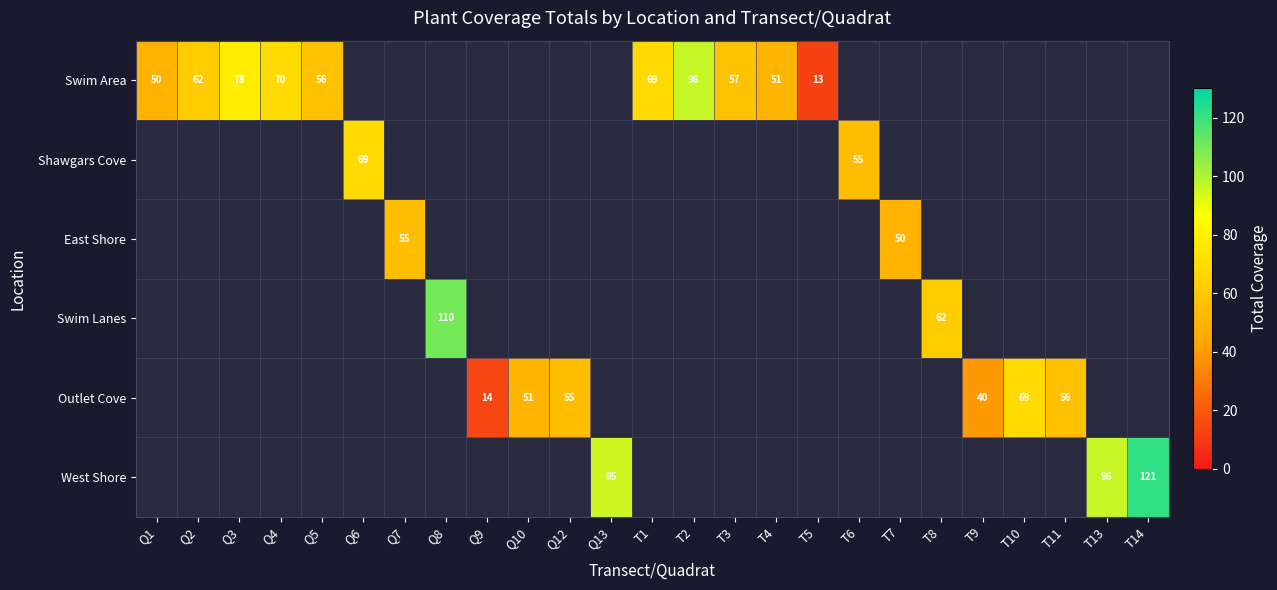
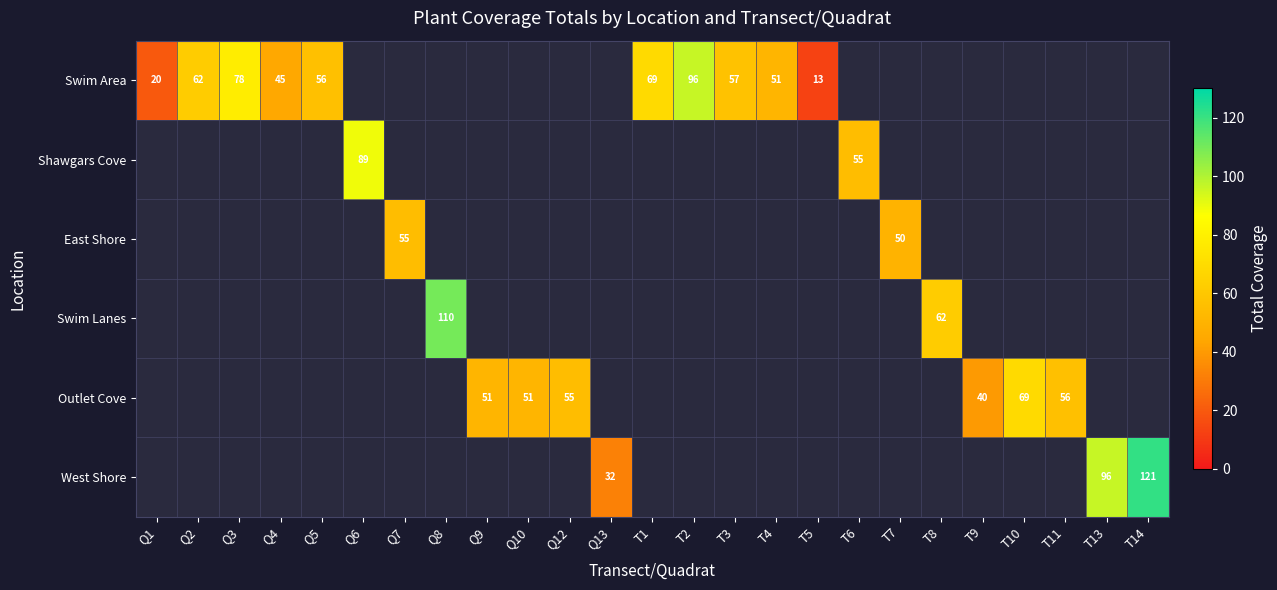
Swim Area, Q1: 50 -> 20
Swim Area, Q4: 70 -> 45
Shawgars Cove, Q6: 69 -> 89
Outlet Cove, Q9: 14 -> 51
West Shore, Q13: 95 -> 32
